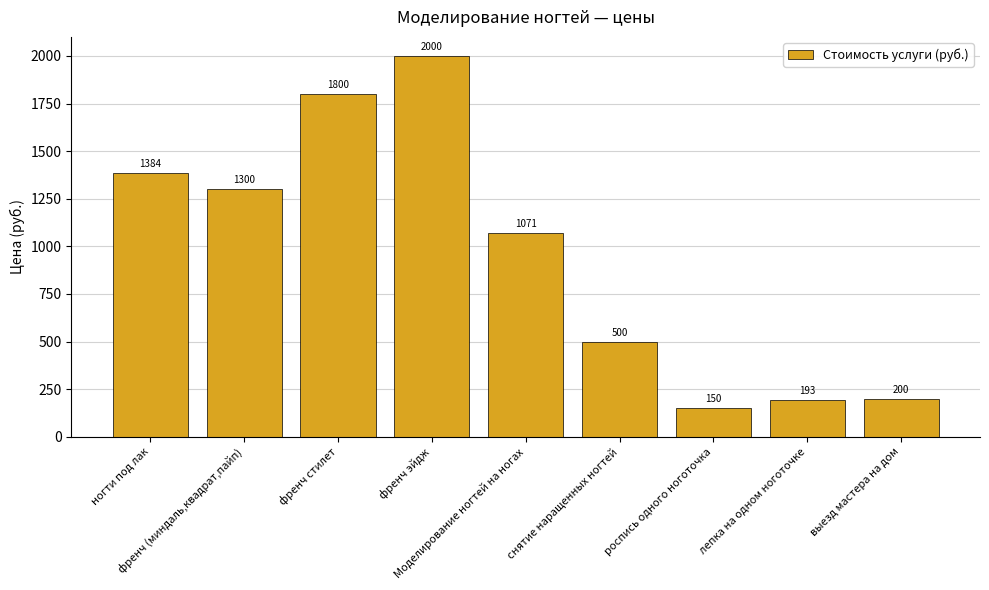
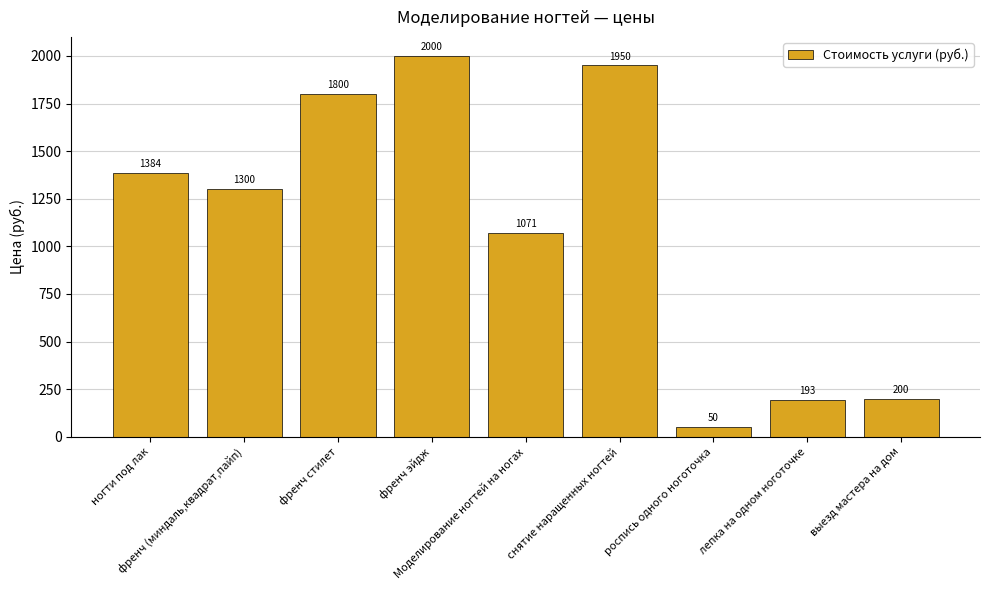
снятие наращенных ногтей: 500 -> 1950
роспись одного ноготочка: 150 -> 50
